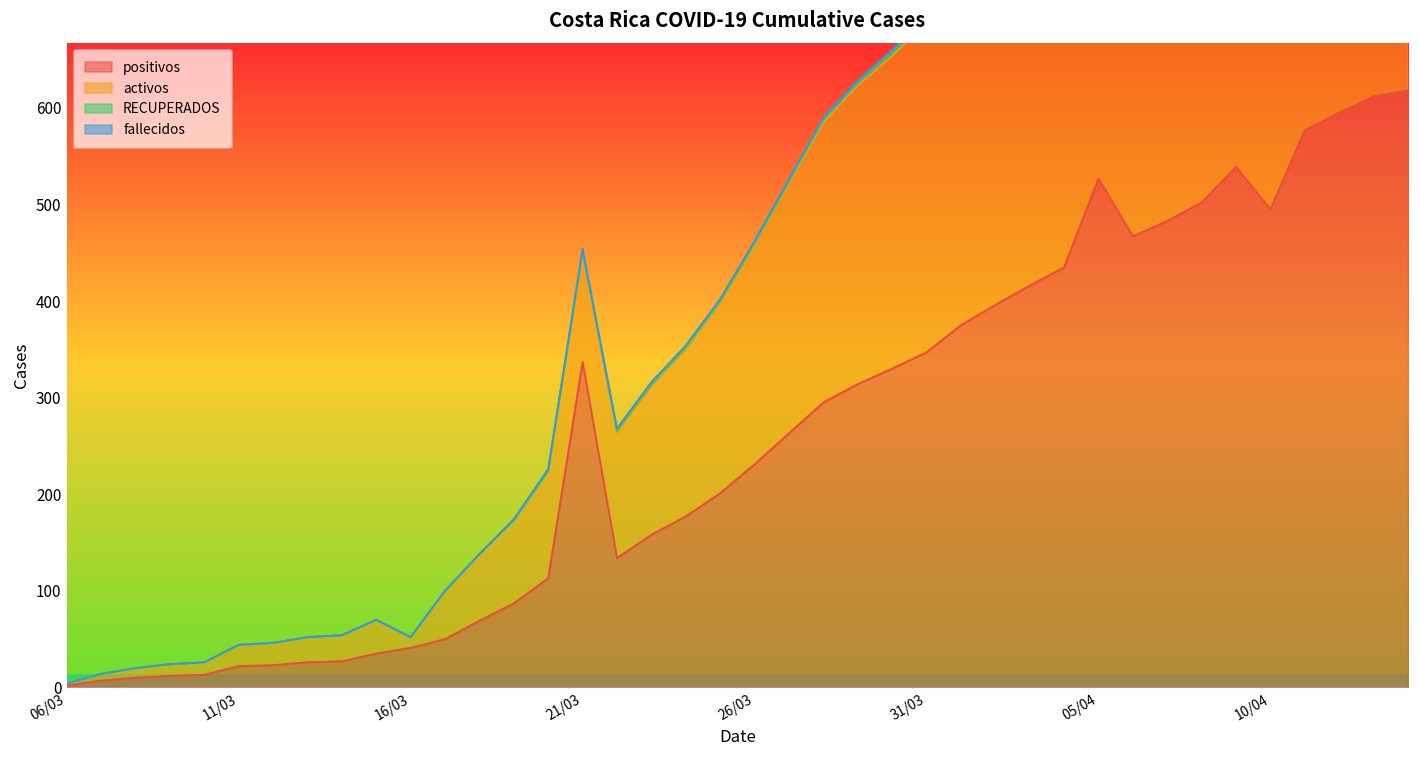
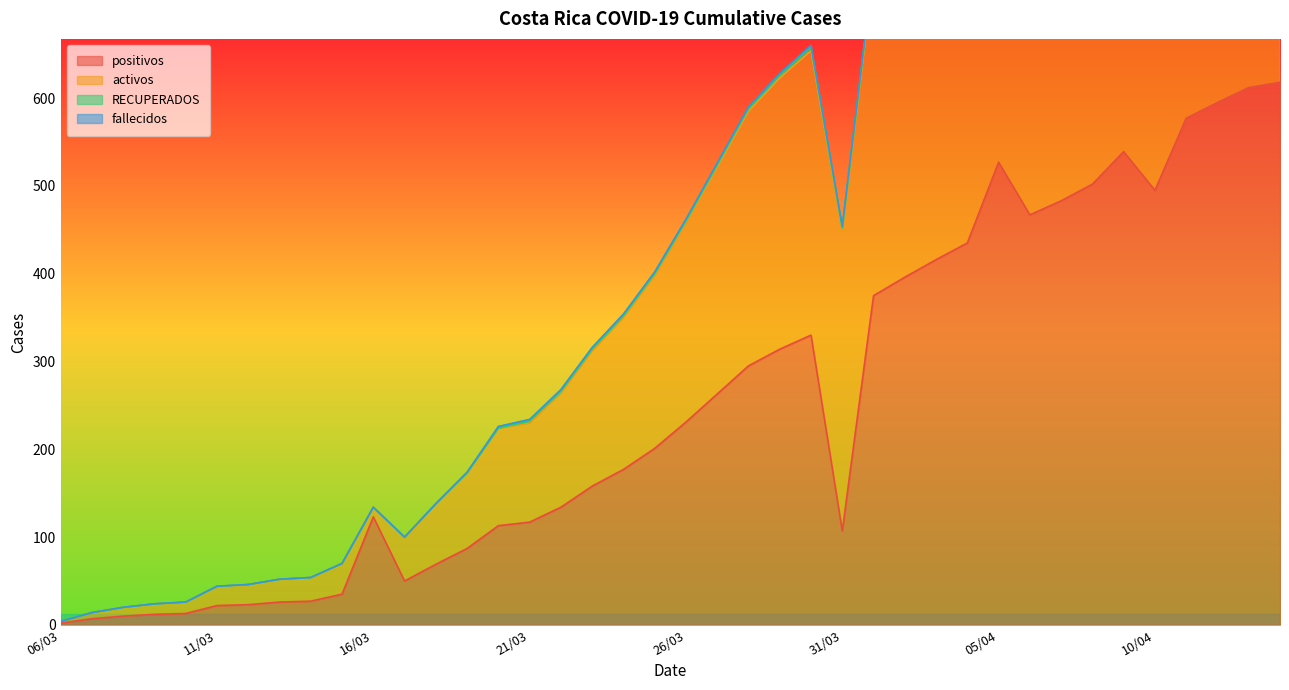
positivos, 16/03: 40 -> 120
positivos, 21/03: 340 -> 120
positivos, 31/03: 350 -> 110
